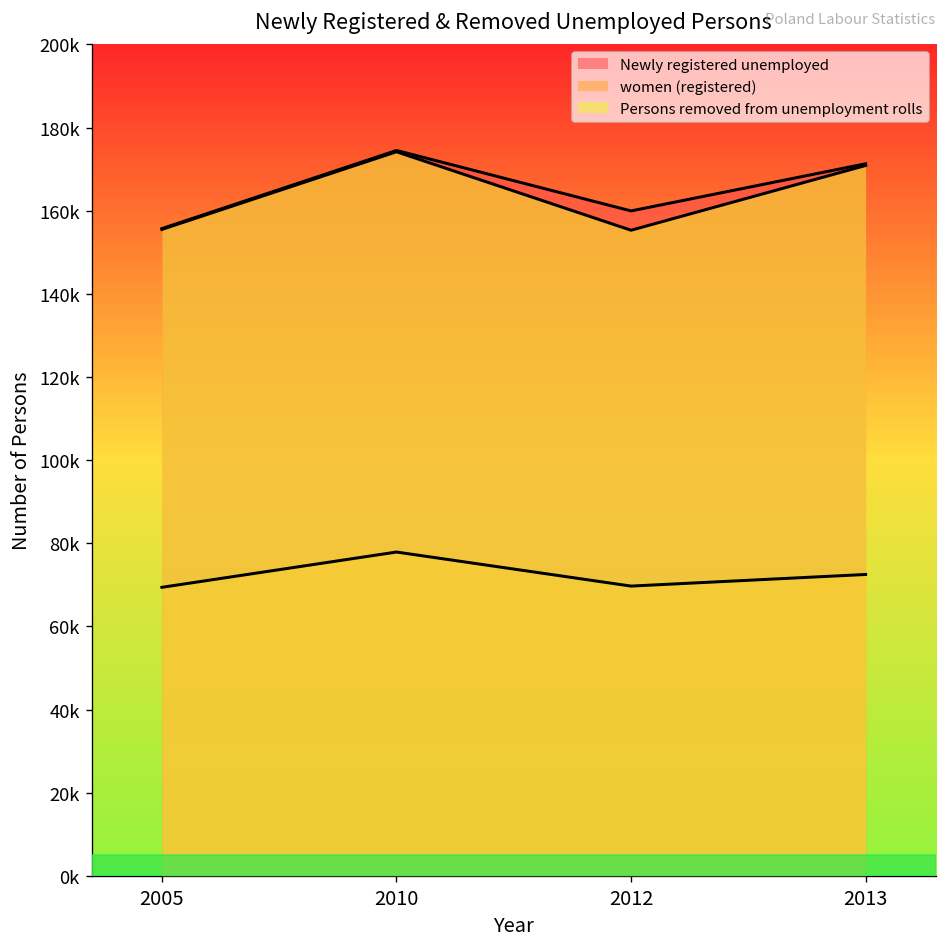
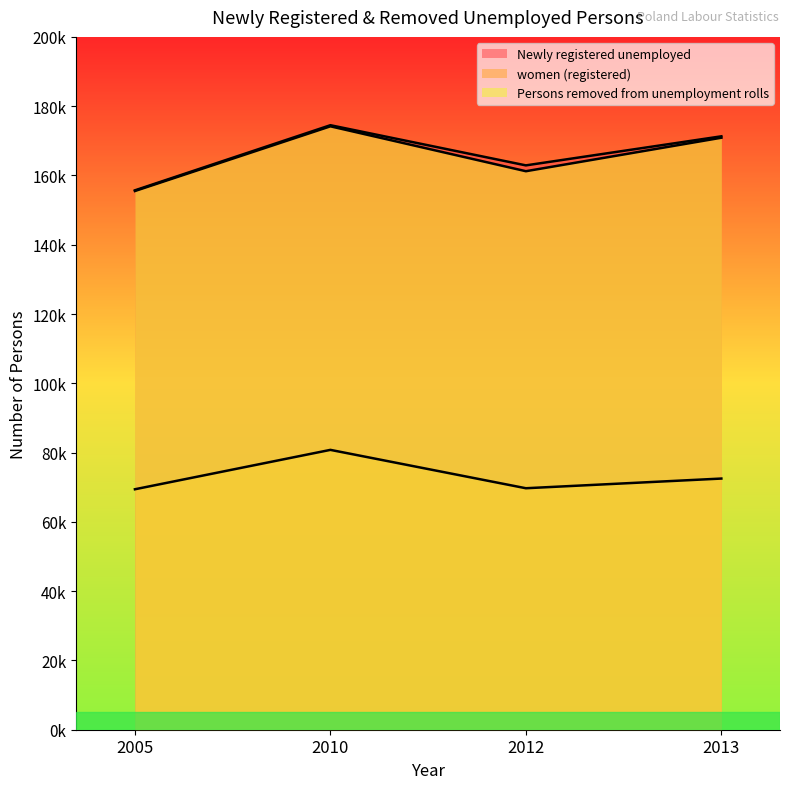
women (registered), 2010: 78000 -> 81000
Newly registered unemployed, 2012: 160000 -> 163000
Persons removed from unemployment rolls, 2012: 155000 -> 161000
